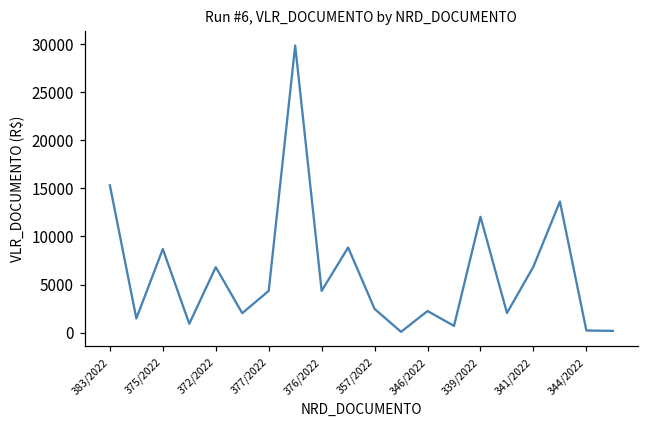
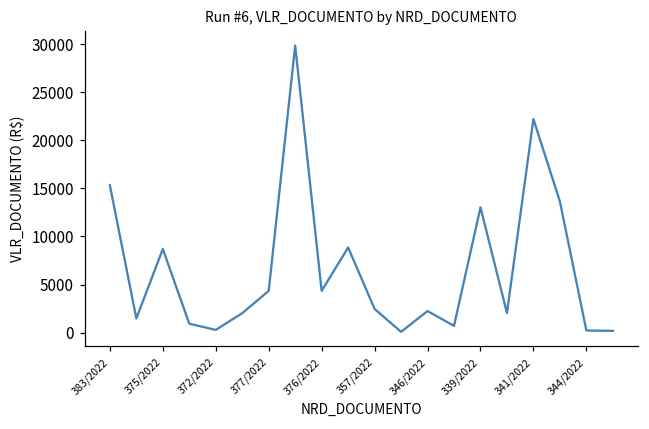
372/2022: 7000 -> 0
339/2022: 12000 -> 13000
341/2022: 7000 -> 22000
